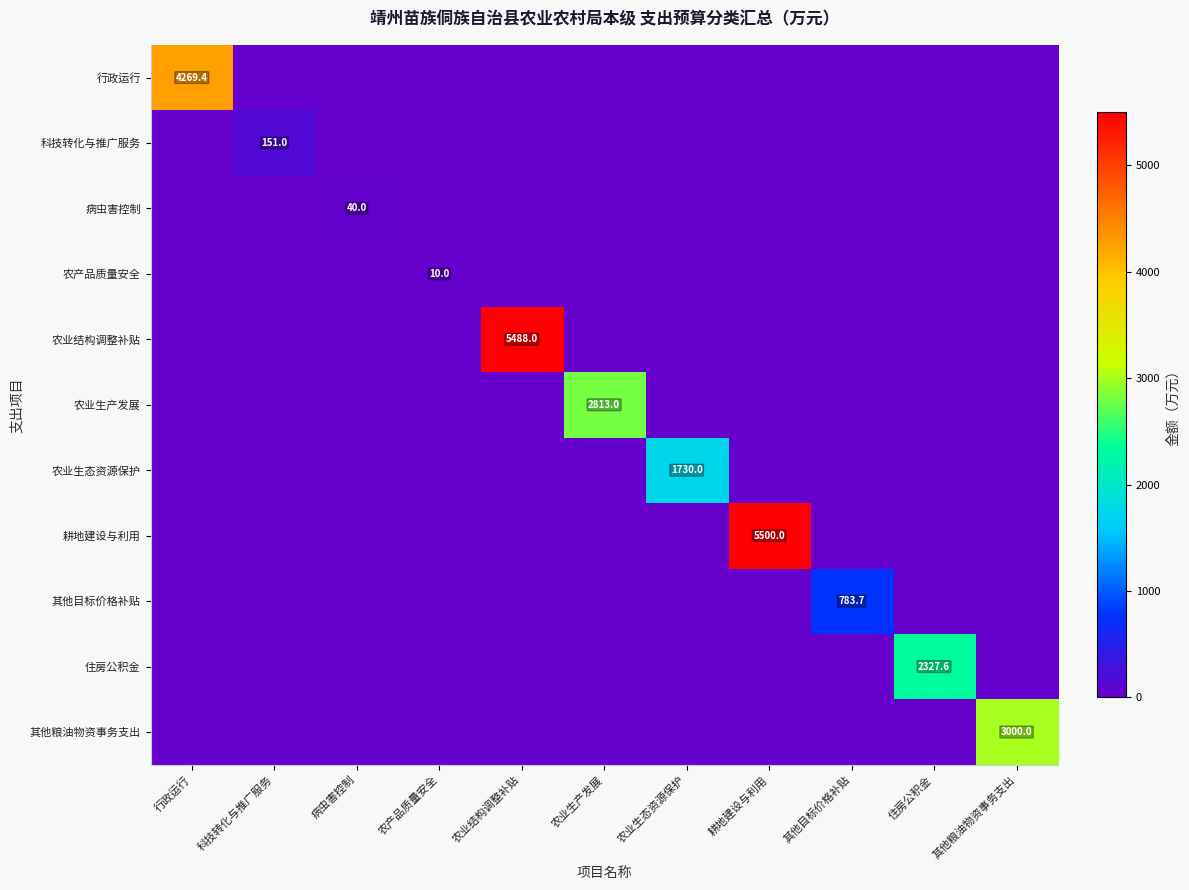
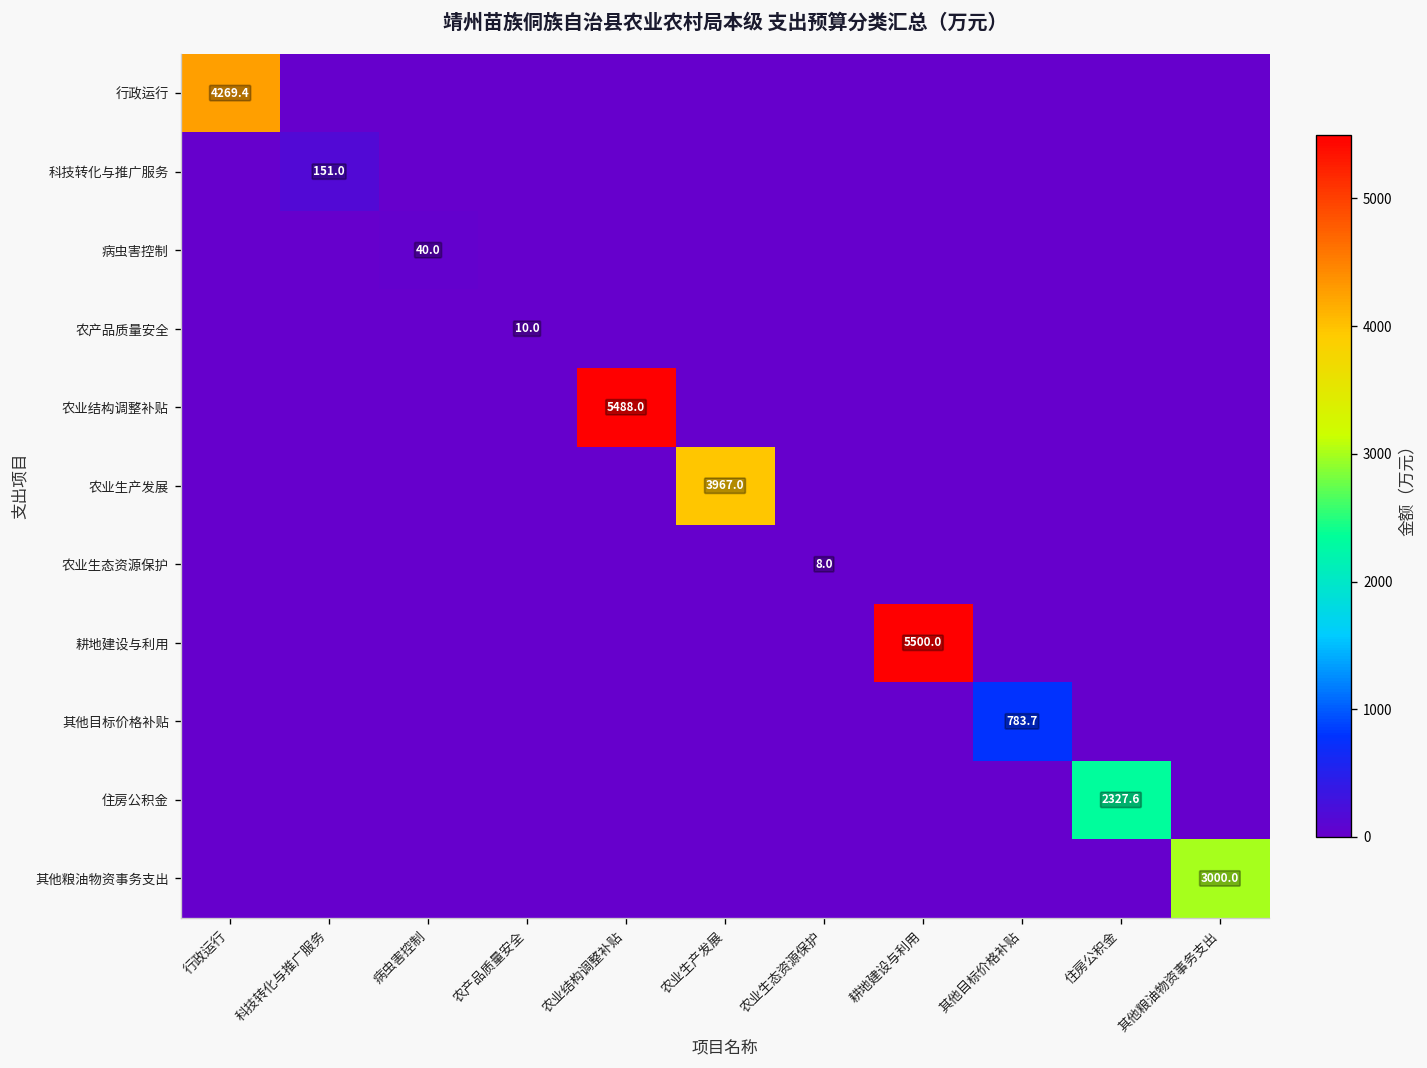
农业生产发展, 农业生产发展: 2813.0 -> 3967.0
农业生态资源保护, 农业生态资源保护: 1730.0 -> 8.0
